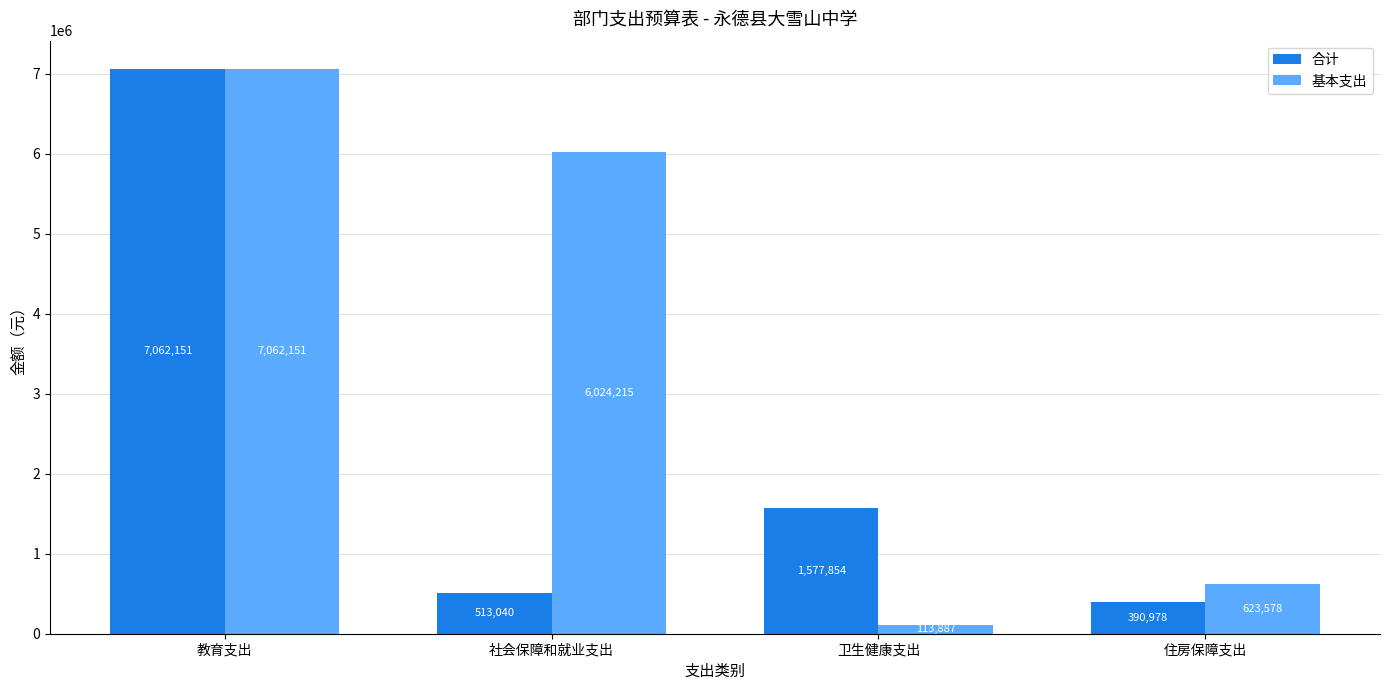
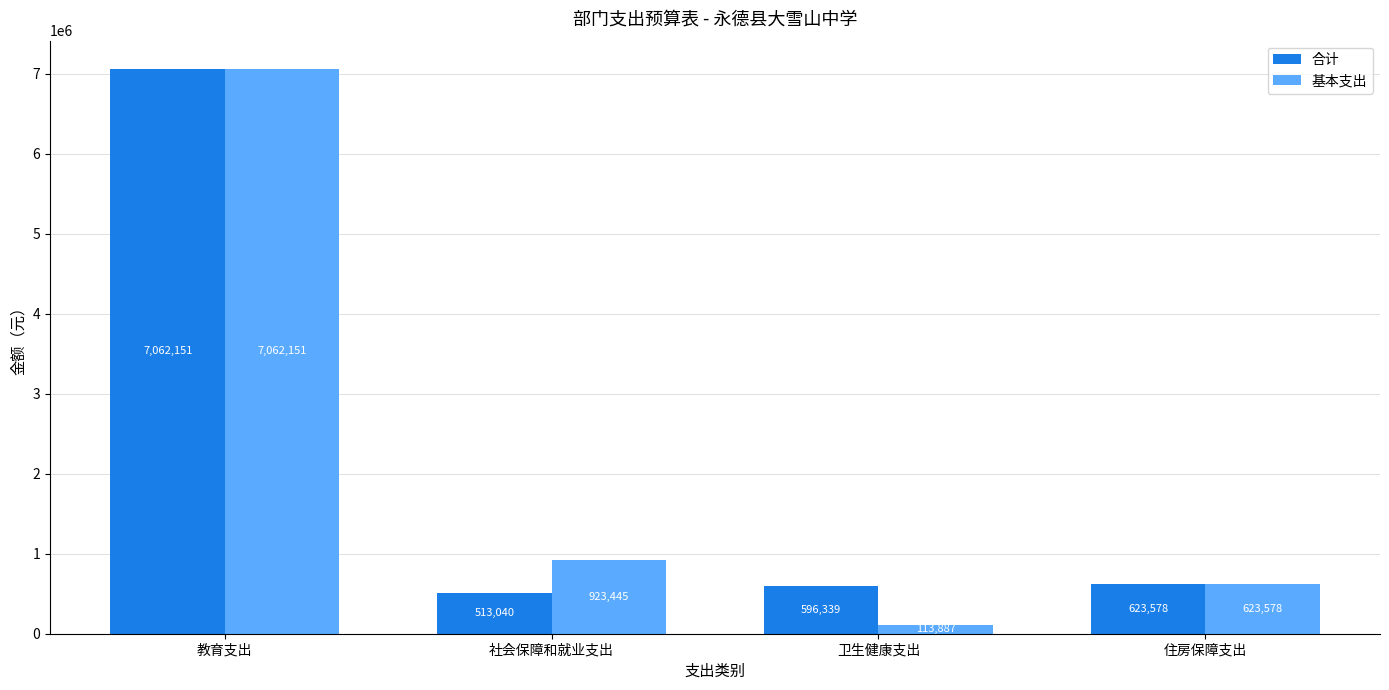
基本支出, 社会保障和就业支出: 6,024,215 -> 923,445
合计, 卫生健康支出: 1,577,854 -> 596,339
合计, 住房保障支出: 390,978 -> 623,578
